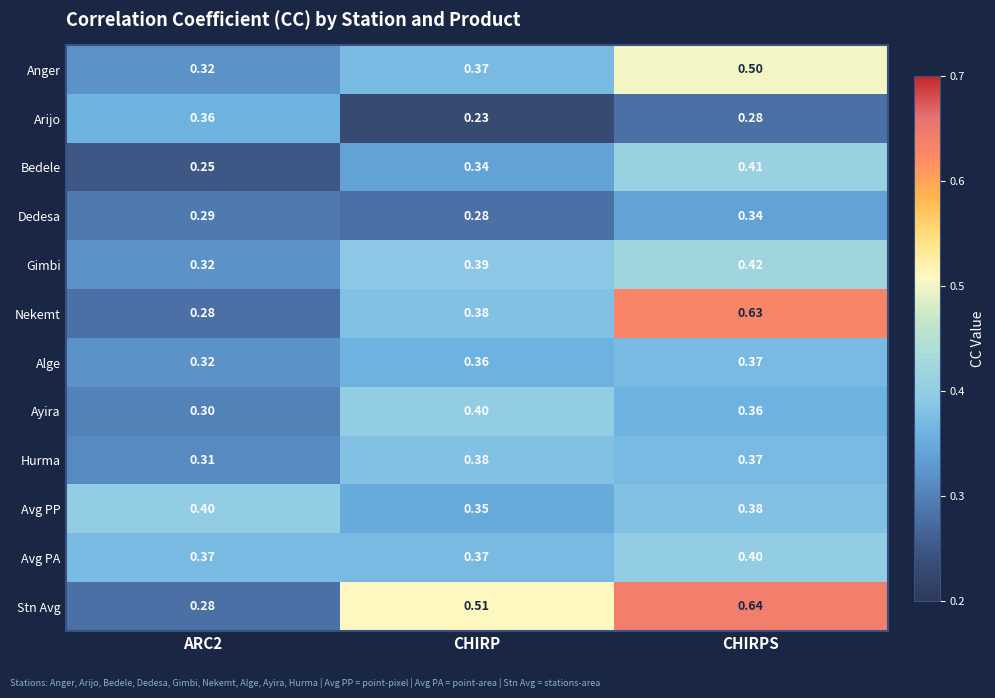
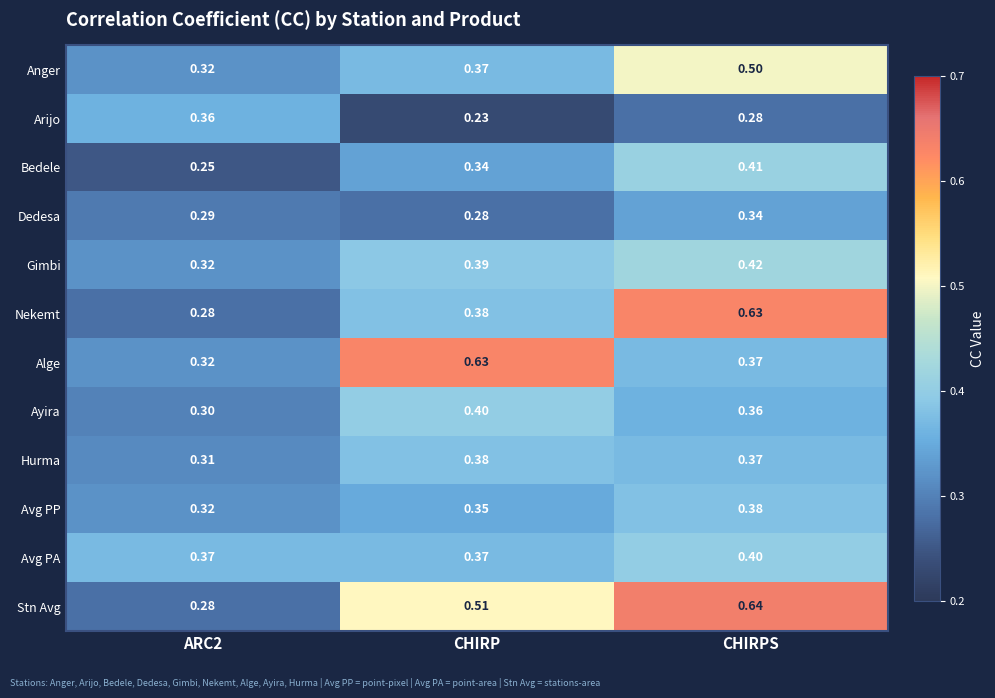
Alge, CHIRP: 0.36 -> 0.63
Avg PP, ARC2: 0.40 -> 0.32
